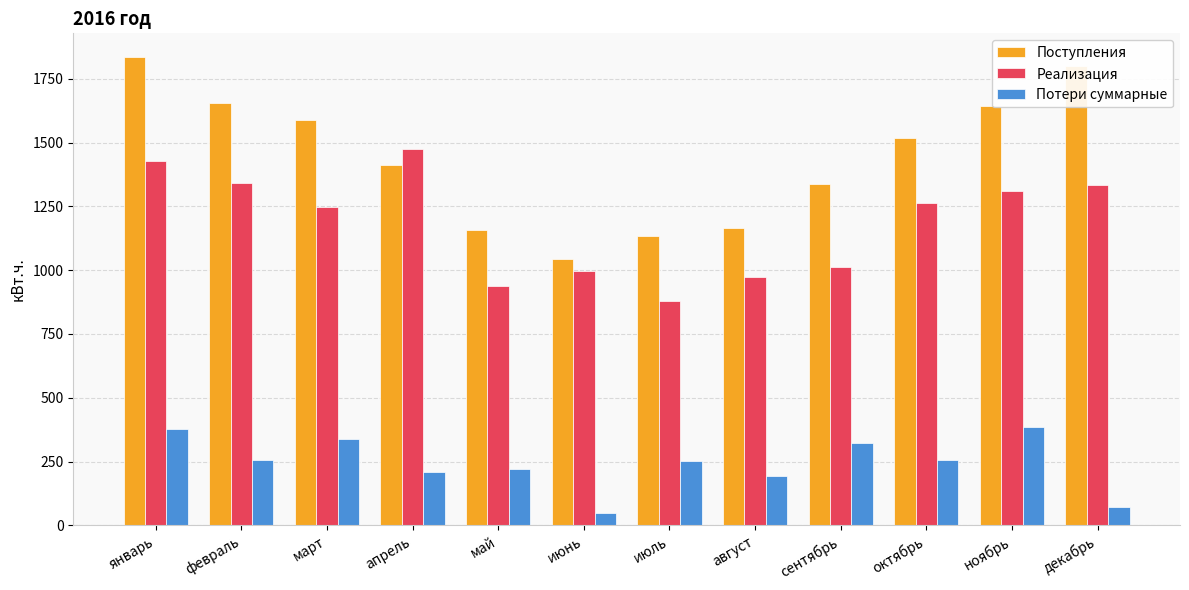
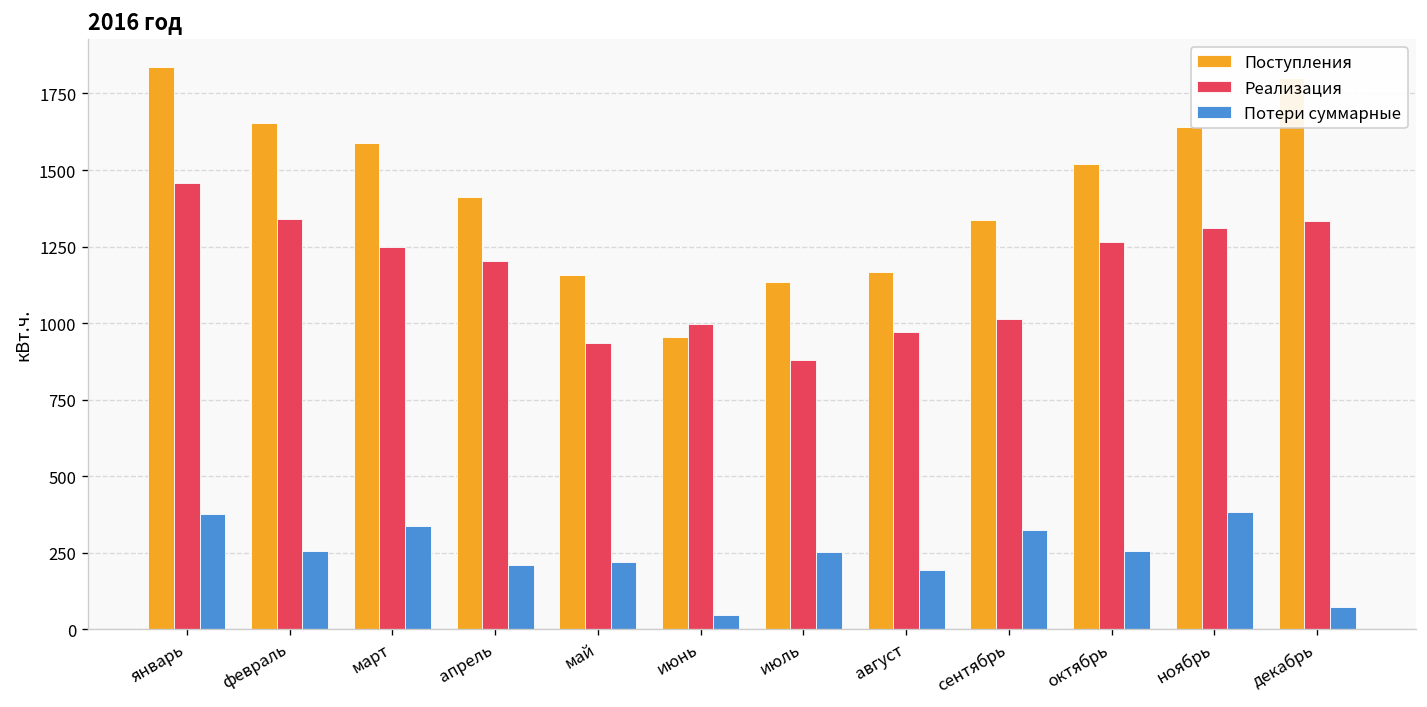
Реализация, январь: 1430 -> 1460
Реализация, апрель: 1470 -> 1200
Поступления, июнь: 1050 -> 960
